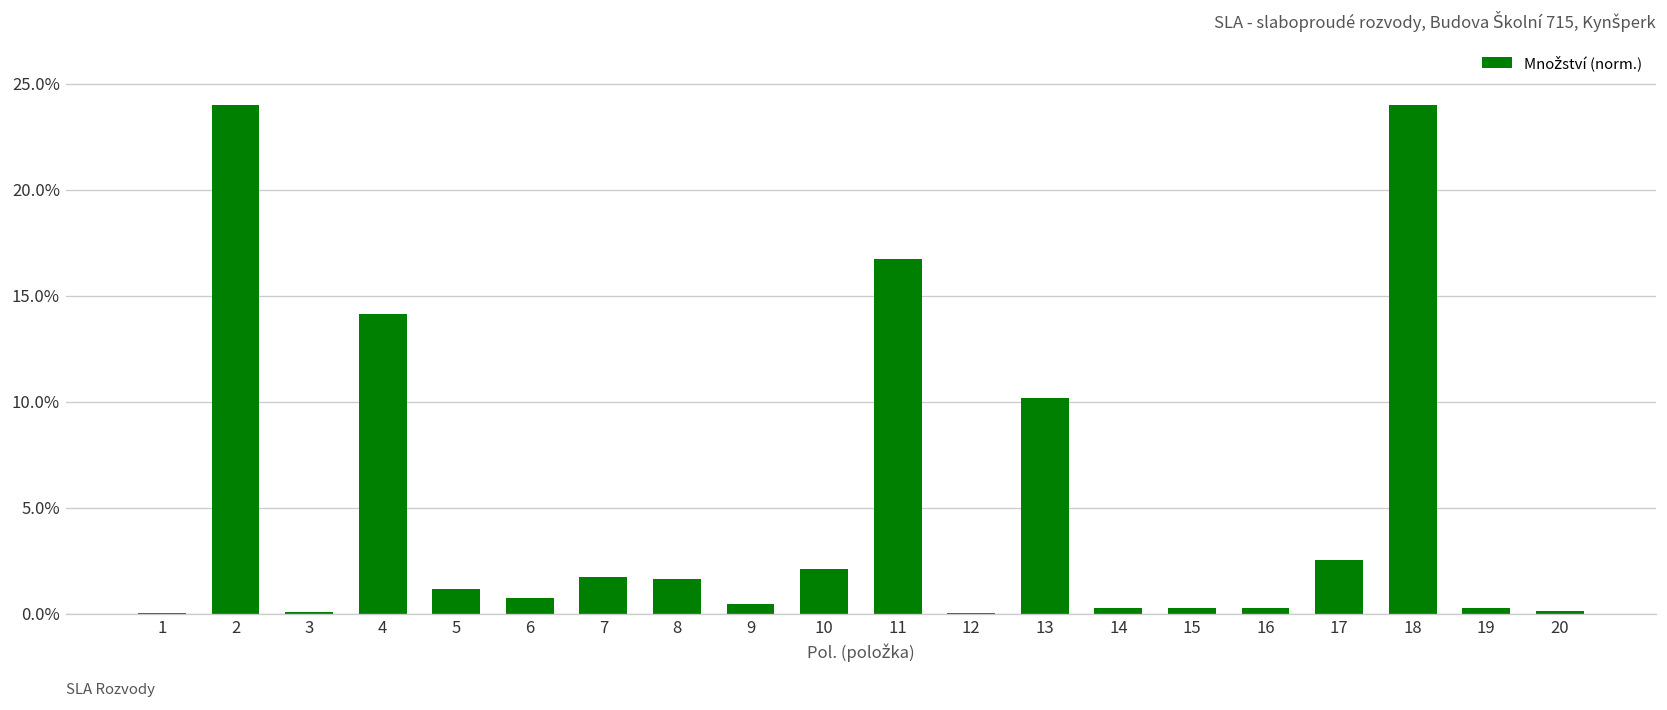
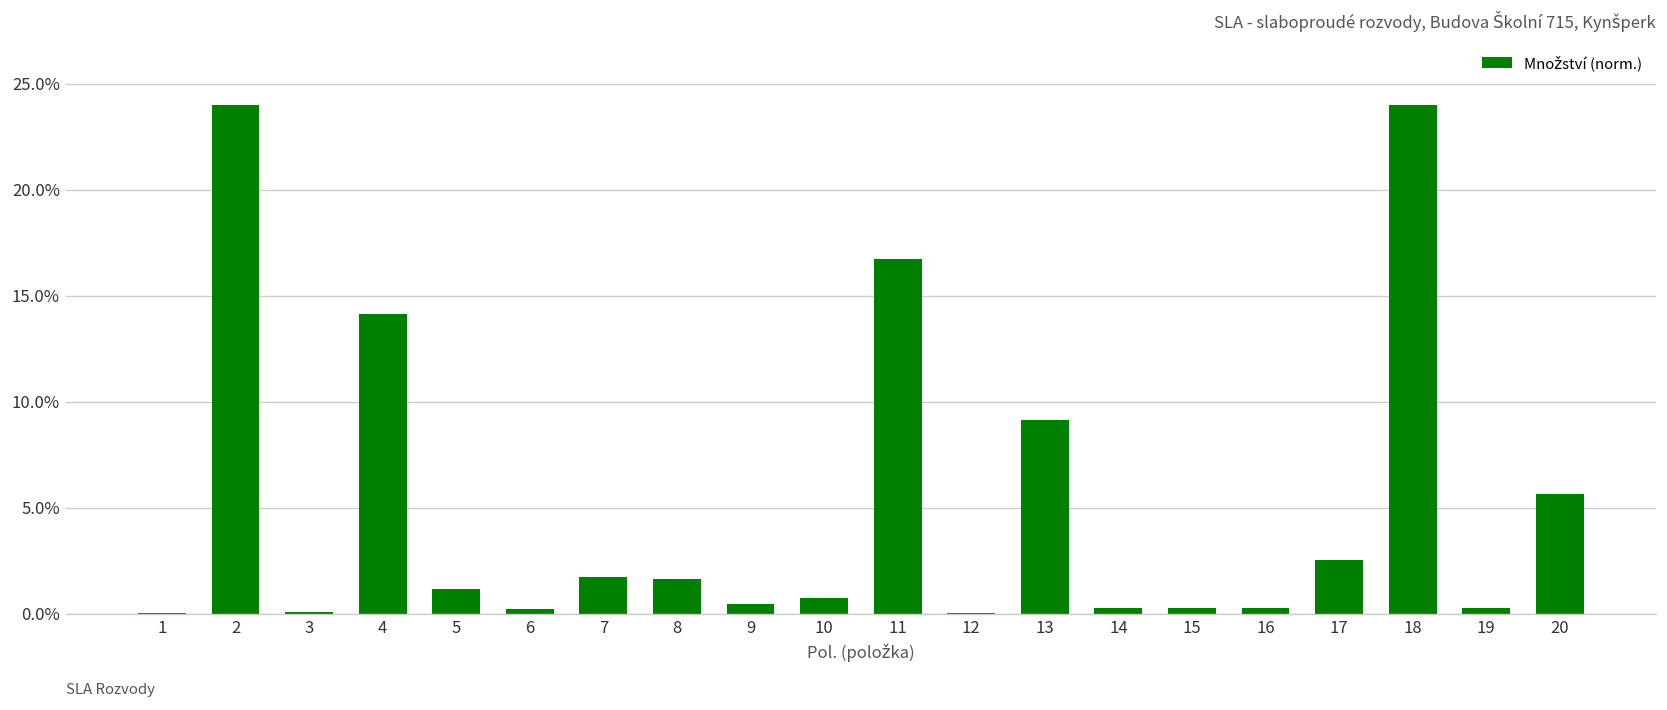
6: 0.7% -> 0.2%
10: 2.1% -> 0.8%
13: 10.2% -> 9.1%
20: 0.1% -> 5.7%
